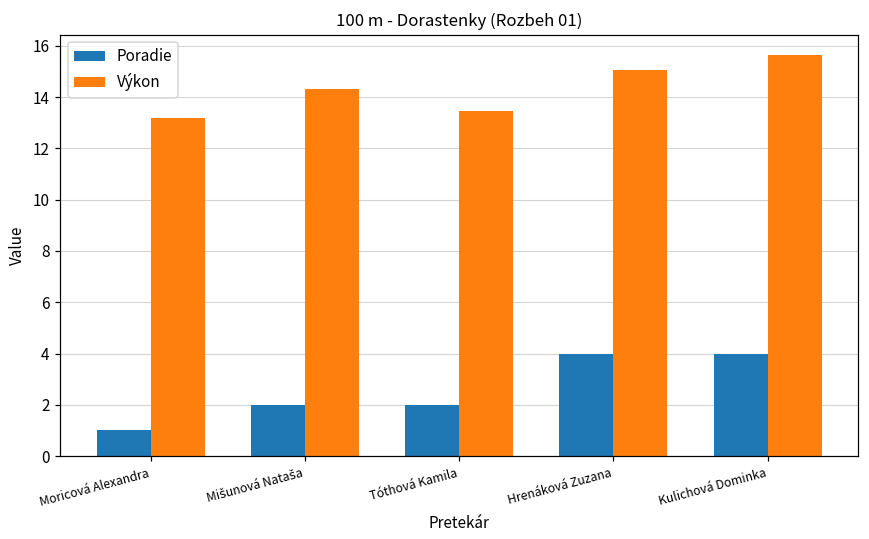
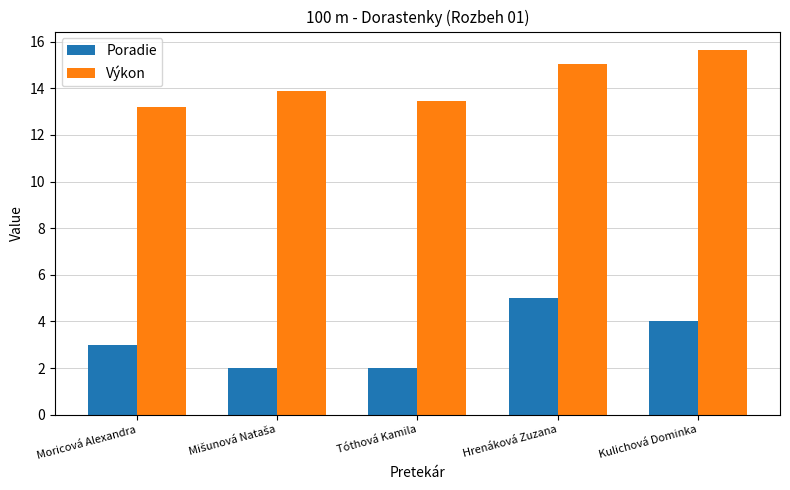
Poradie, Moricová Alexandra: 1 -> 3
Výkon, Mišunová Nataša: 14.3 -> 13.9
Poradie, Hrenáková Zuzana: 4 -> 5
